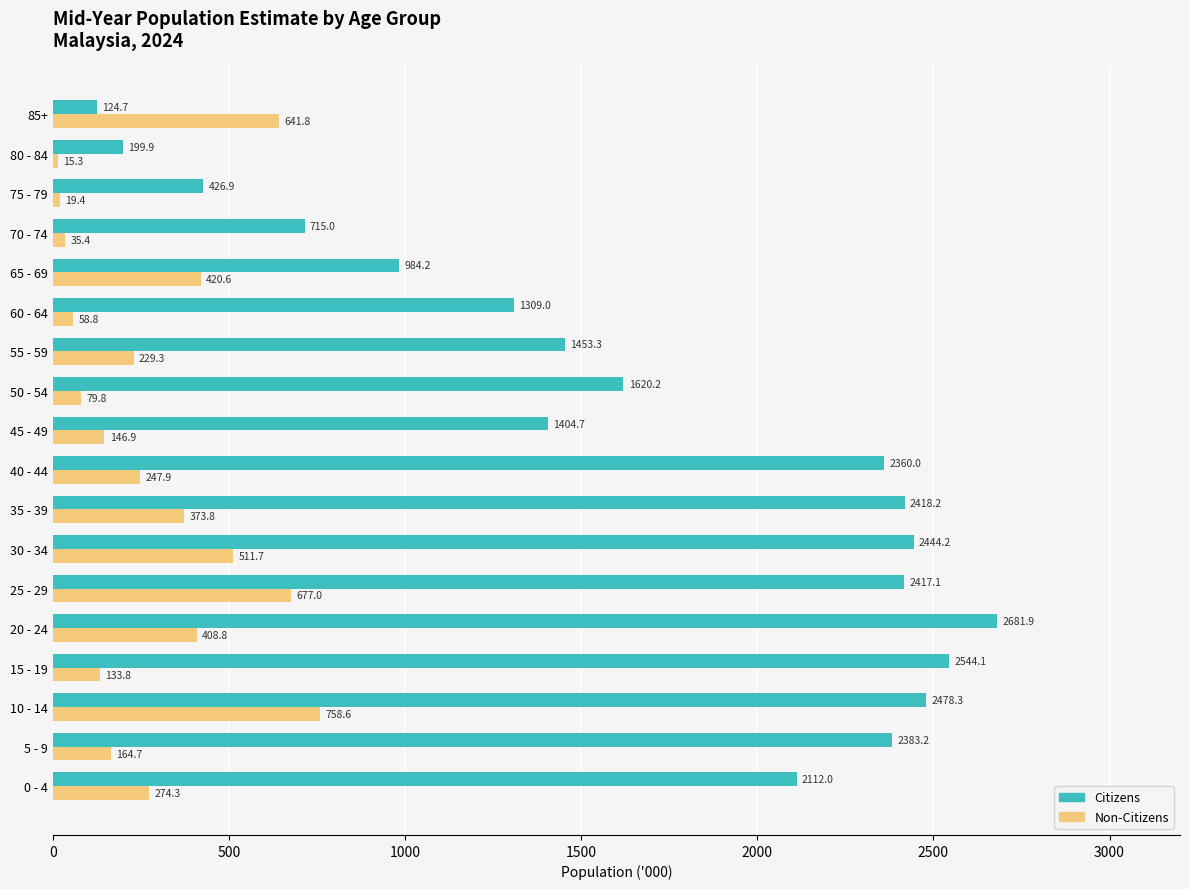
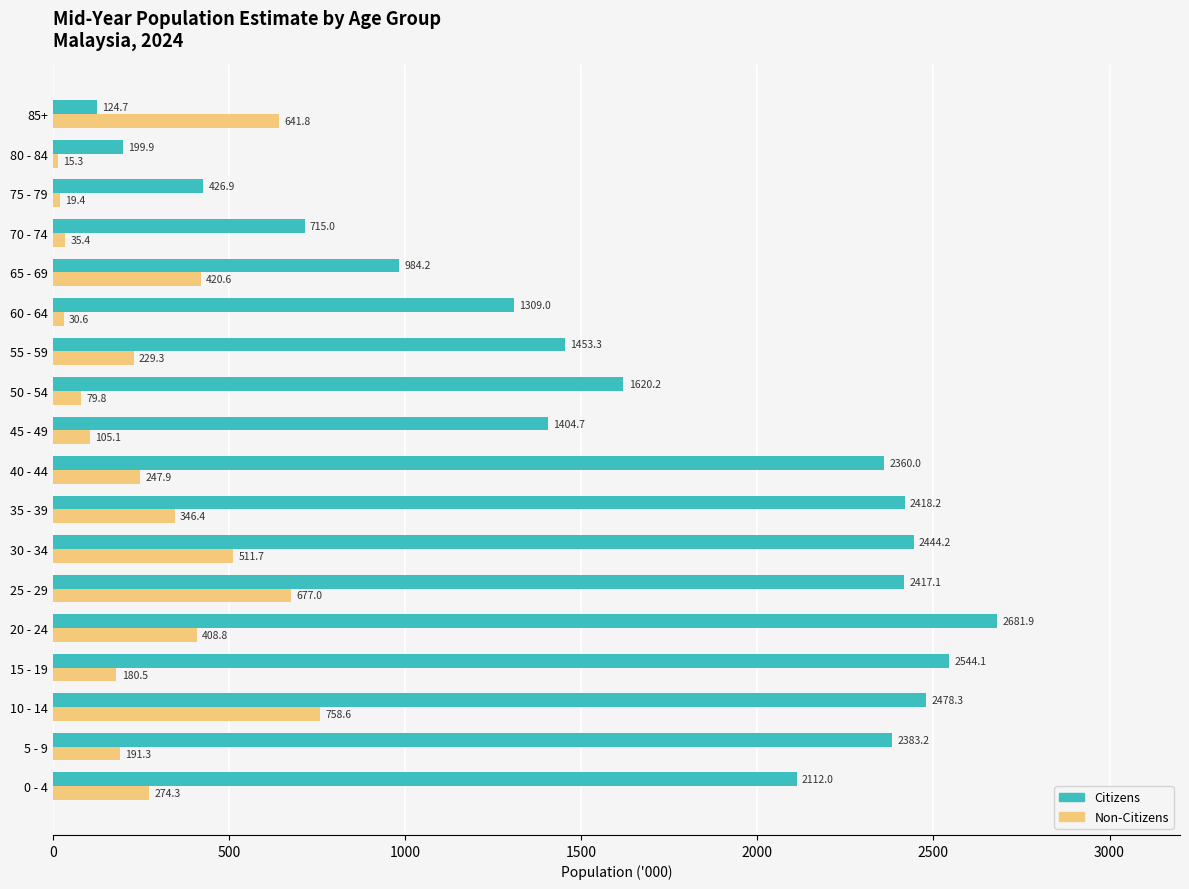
Non-Citizens, 60 - 64: 58.8 -> 30.6
Non-Citizens, 45 - 49: 146.9 -> 105.1
Non-Citizens, 35 - 39: 373.8 -> 346.4
Non-Citizens, 15 - 19: 133.8 -> 180.5
Non-Citizens, 5 - 9: 164.7 -> 191.3
